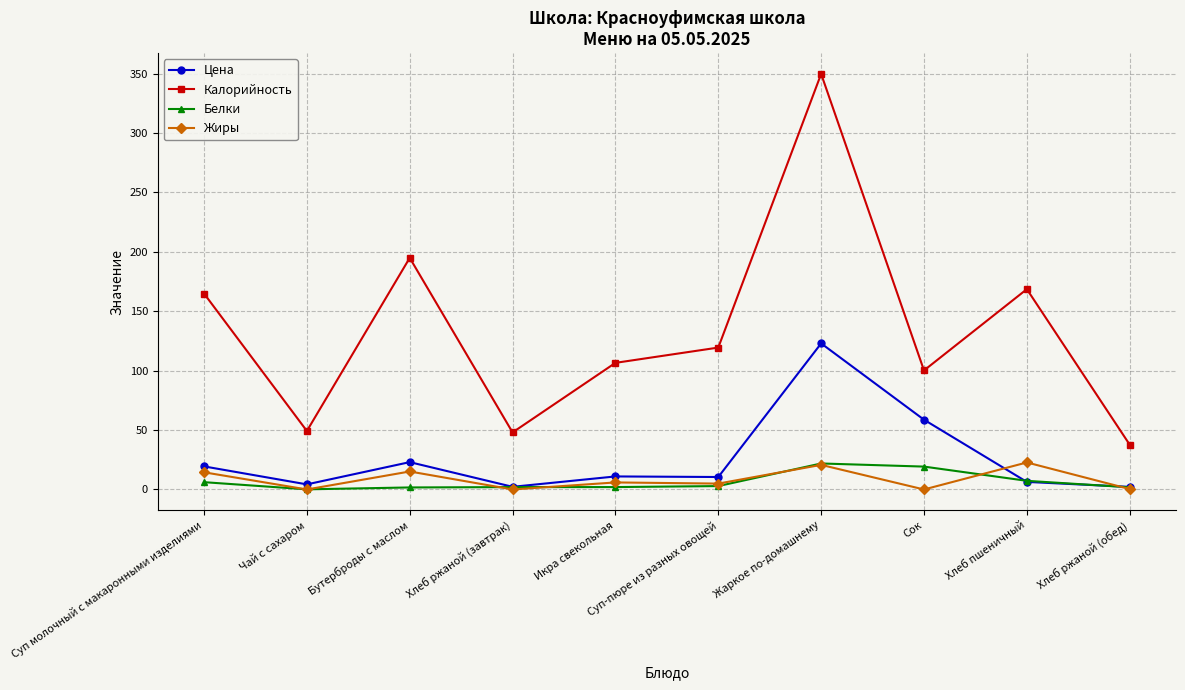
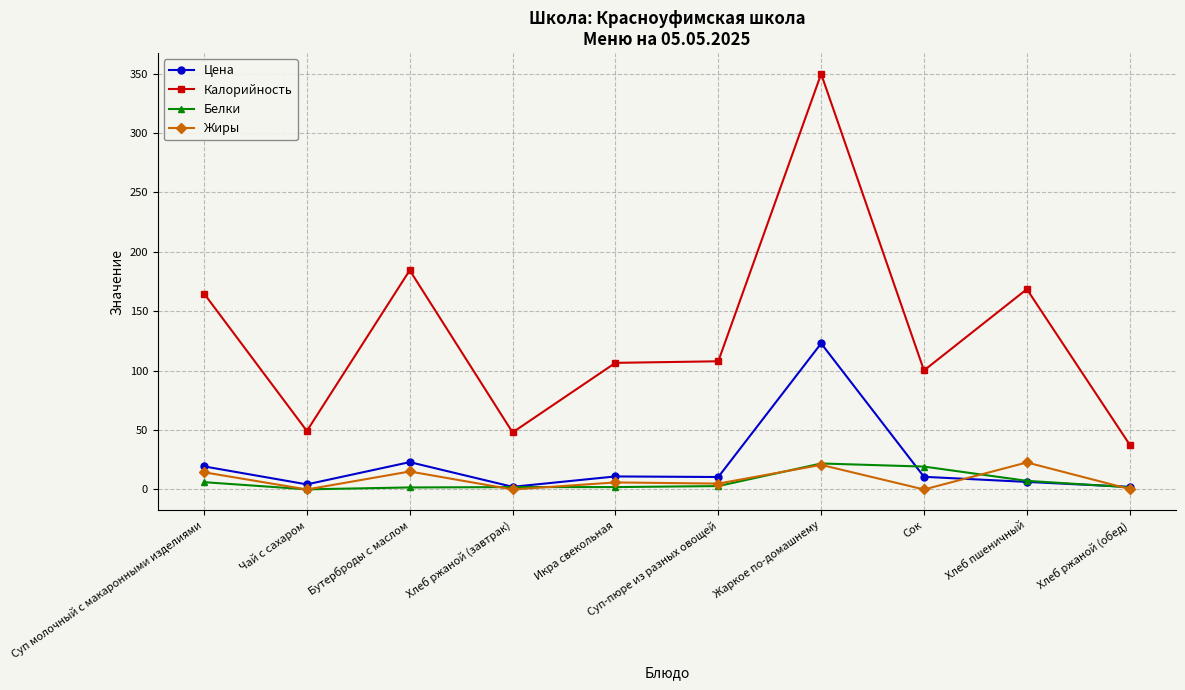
Калорийность, Бутерброды с маслом: 195 -> 184
Калорийность, Суп-пюре из разных овощей: 119 -> 108
Цена, Сок: 59 -> 11
